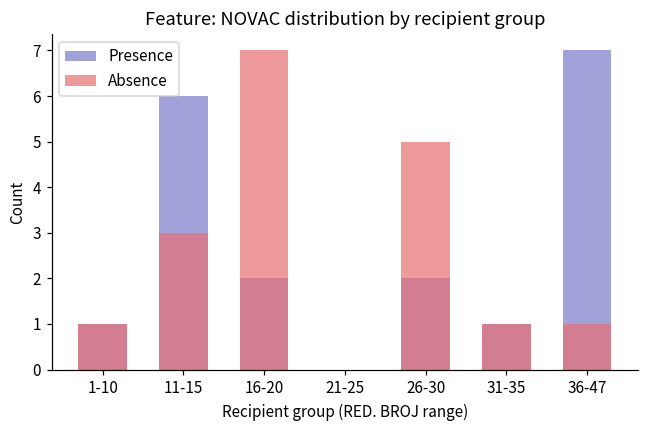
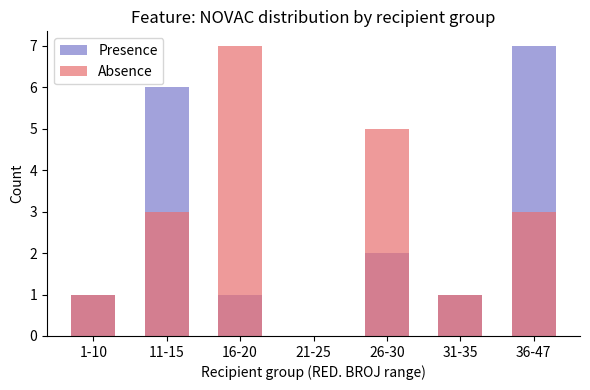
Presence, 16-20: 2 -> 1
Absence, 36-47: 1 -> 3
